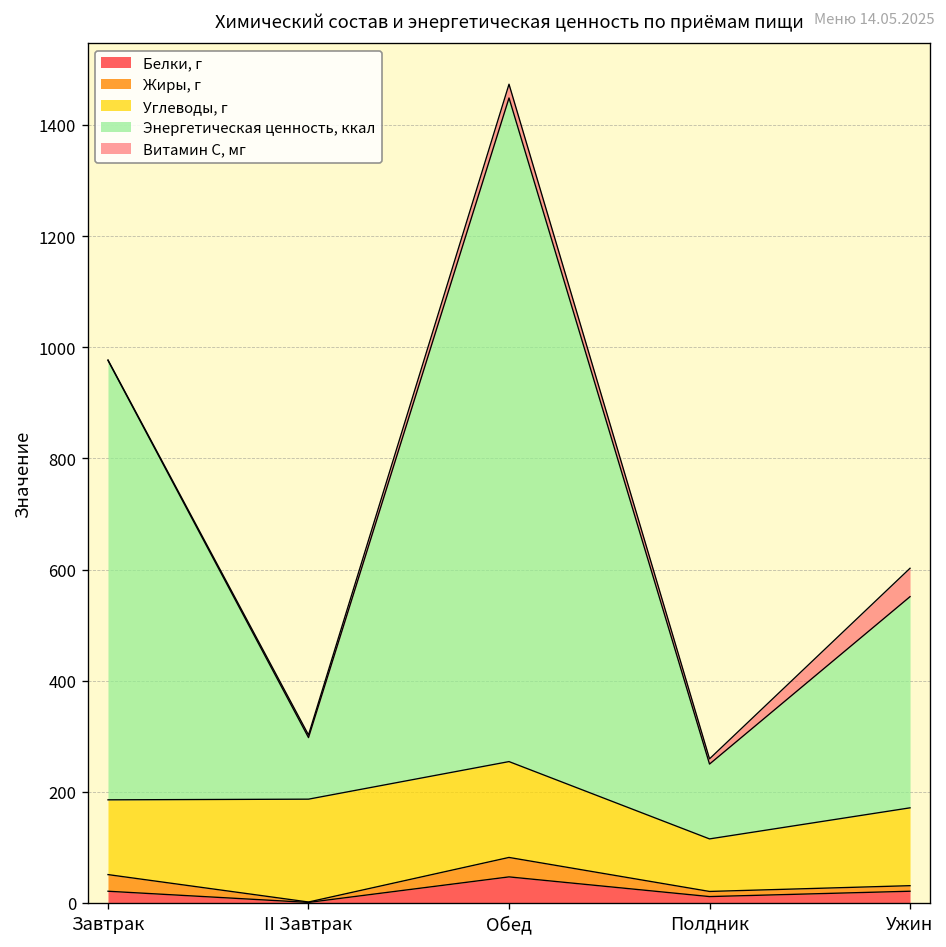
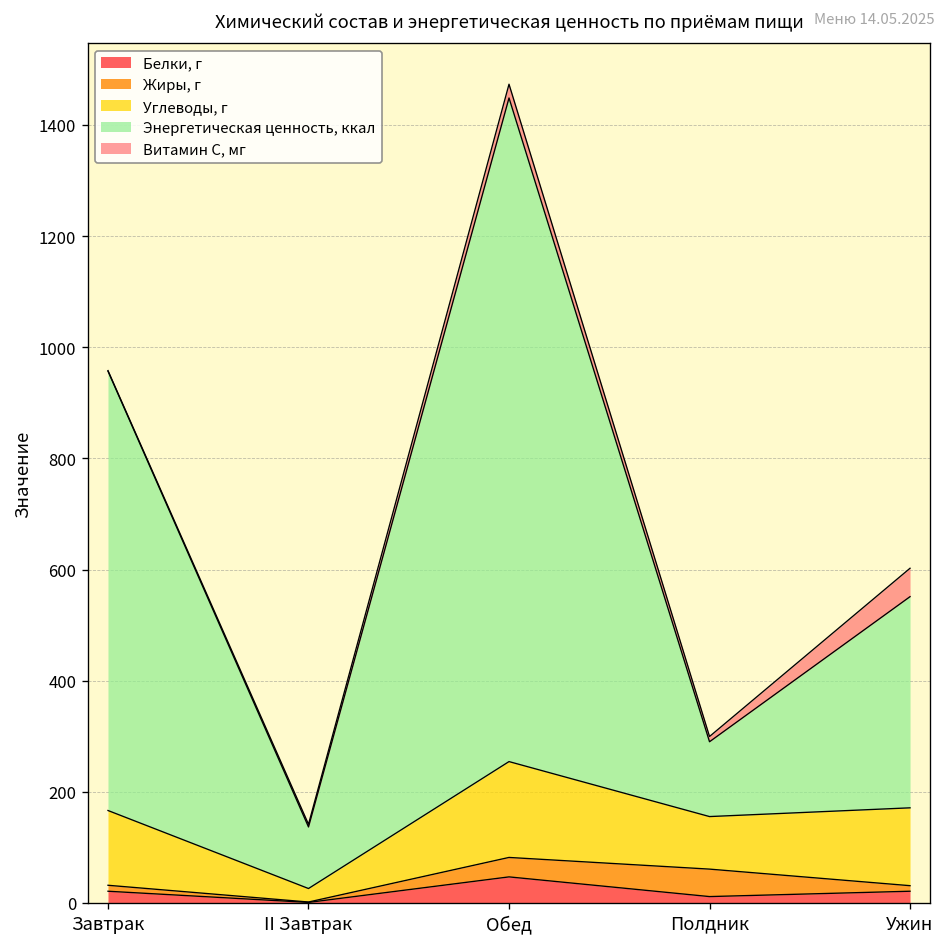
Жиры, г, Завтрак: 30 -> 10
Углеводы, г, II Завтрак: 190 -> 20
Жиры, г, Полдник: 10 -> 50
